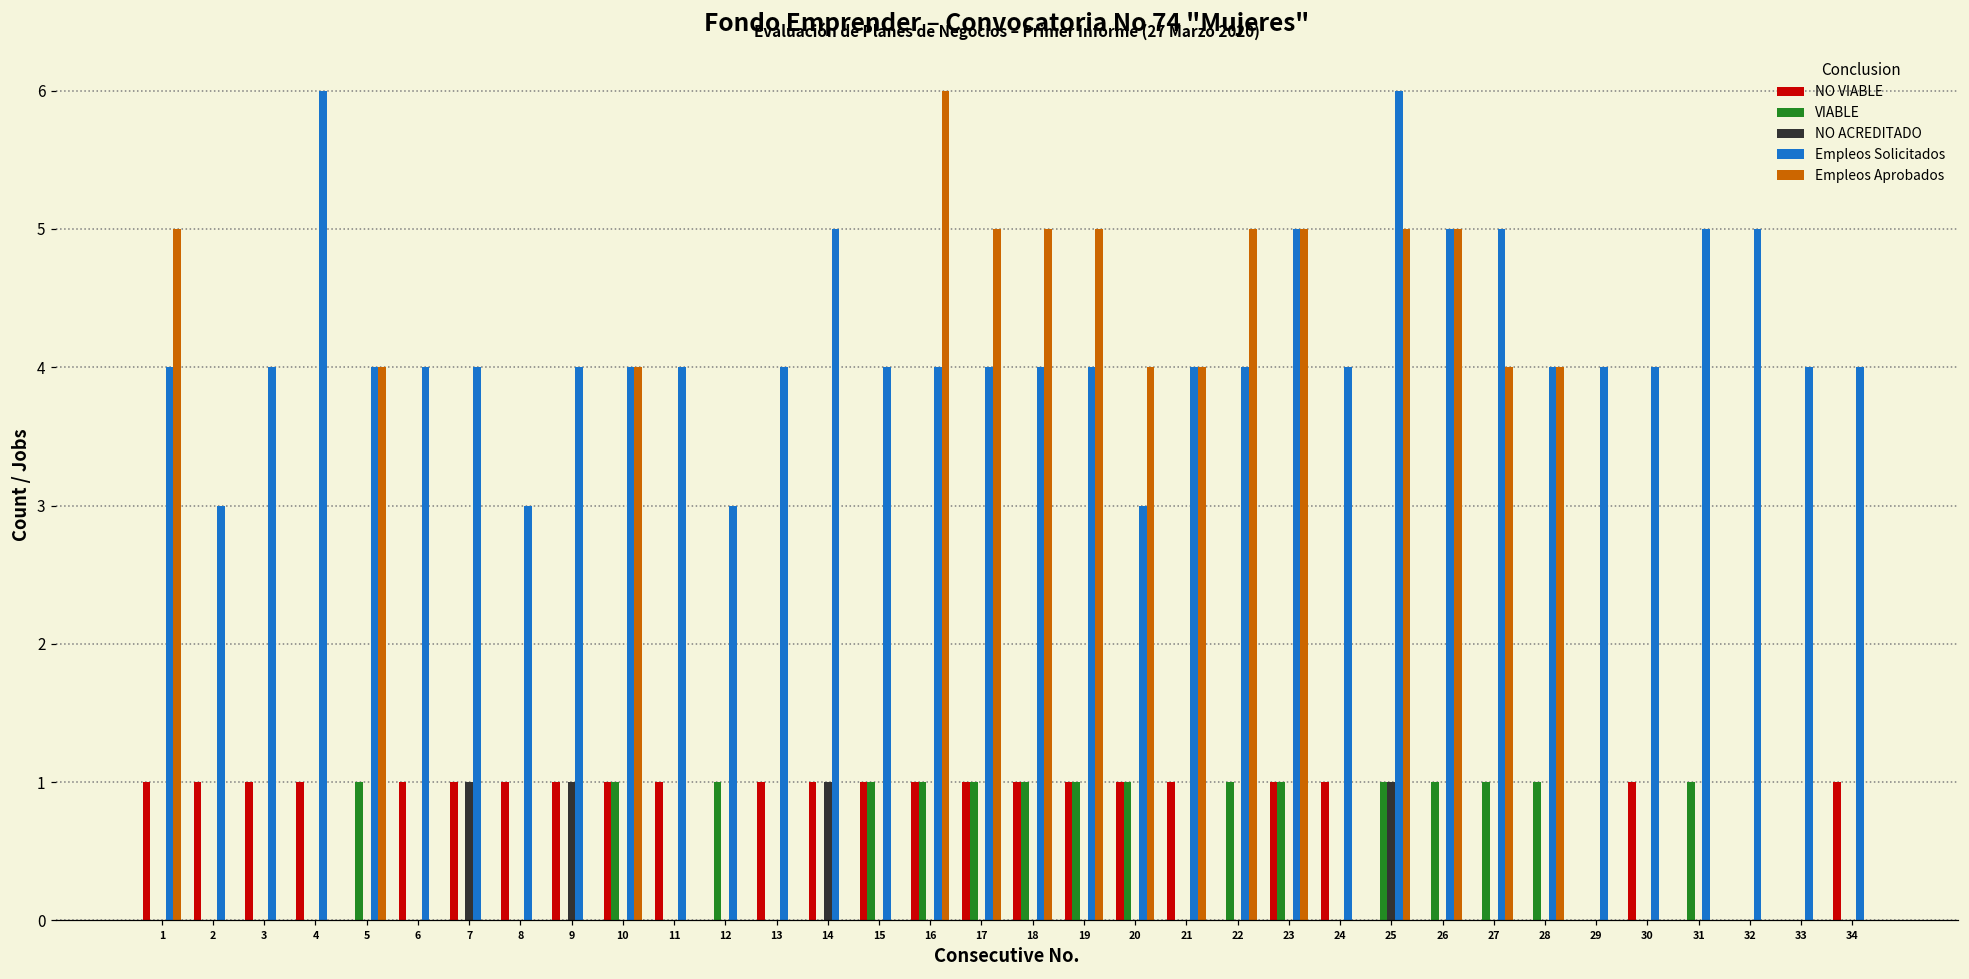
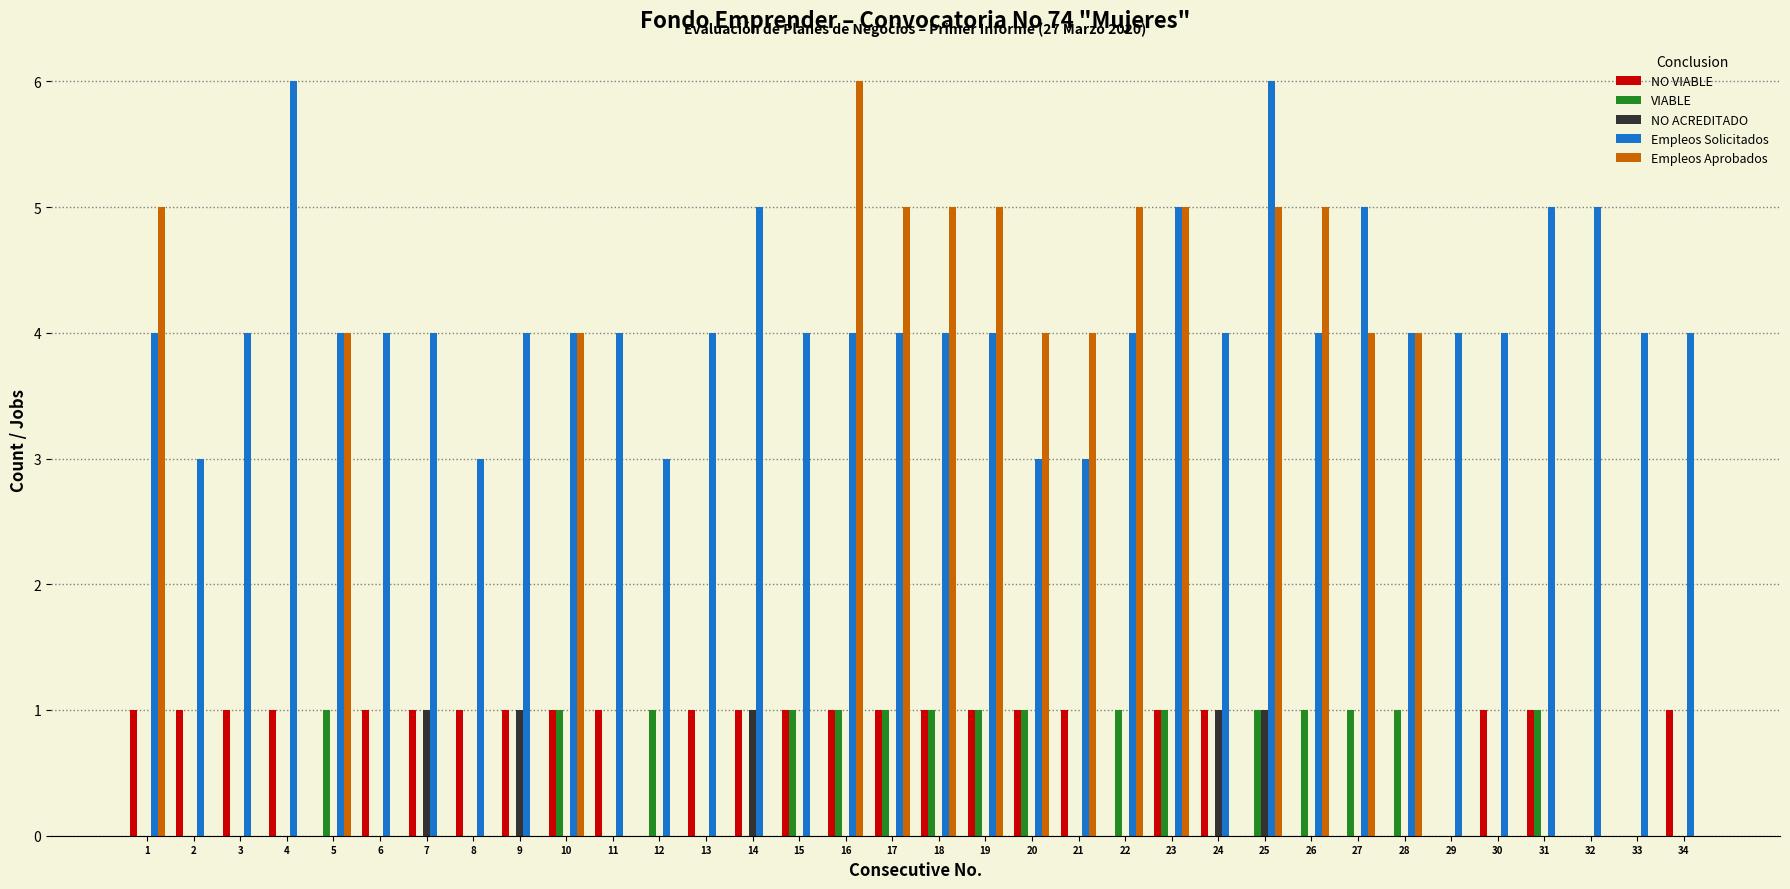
Empleos Solicitados, 21: 4 -> 3
NO ACREDITADO, 24: 0 -> 1
Empleos Solicitados, 26: 5 -> 4
NO VIABLE, 31: 0 -> 1
